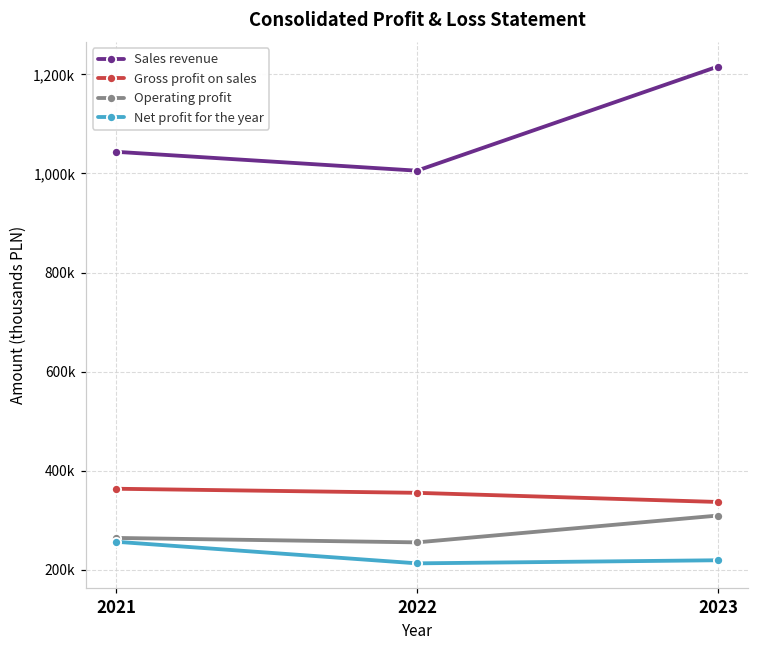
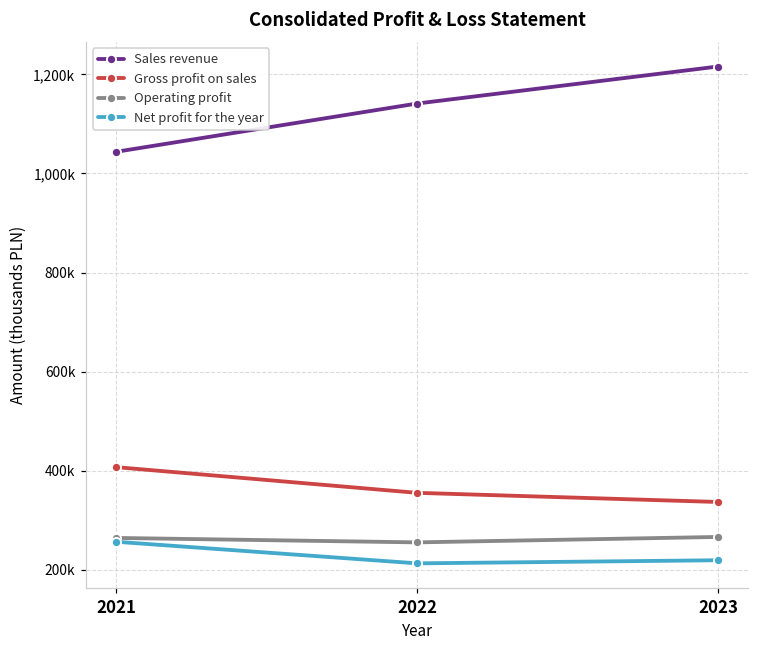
Gross profit on sales, 2021: 360,000 -> 410,000
Sales revenue, 2022: 1,010,000 -> 1,140,000
Operating profit, 2023: 310,000 -> 270,000
